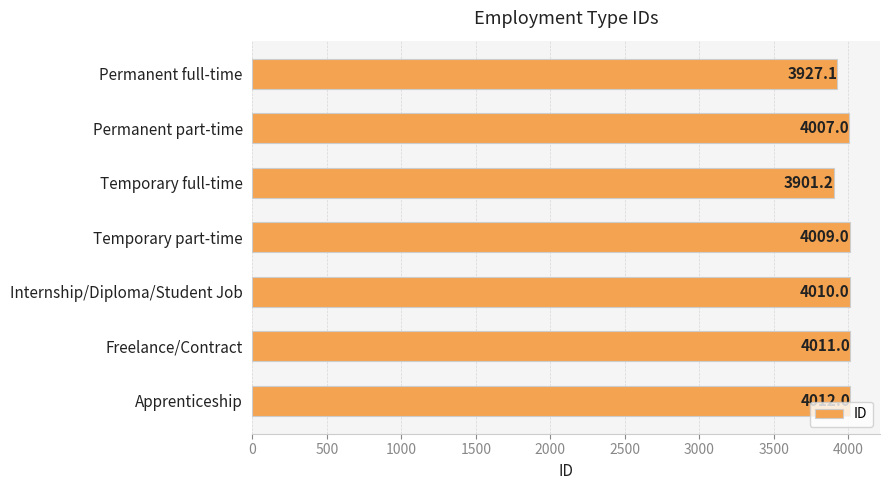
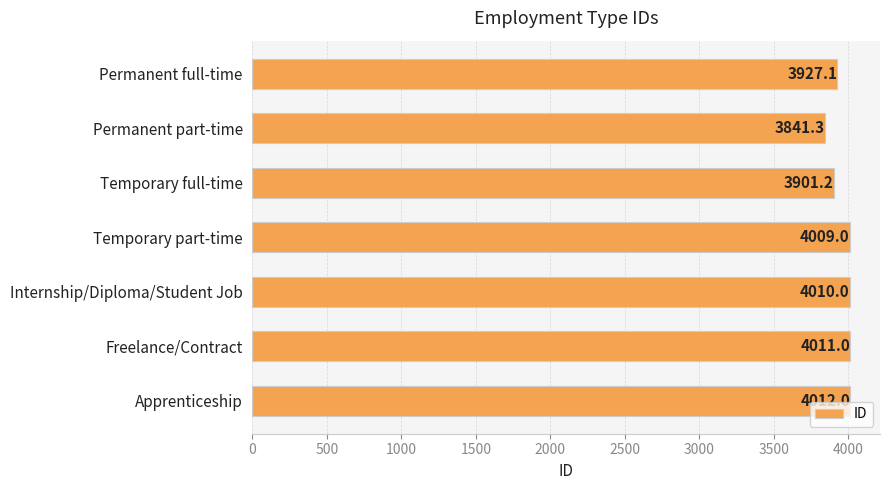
Permanent part-time: 4007.0 -> 3841.3
